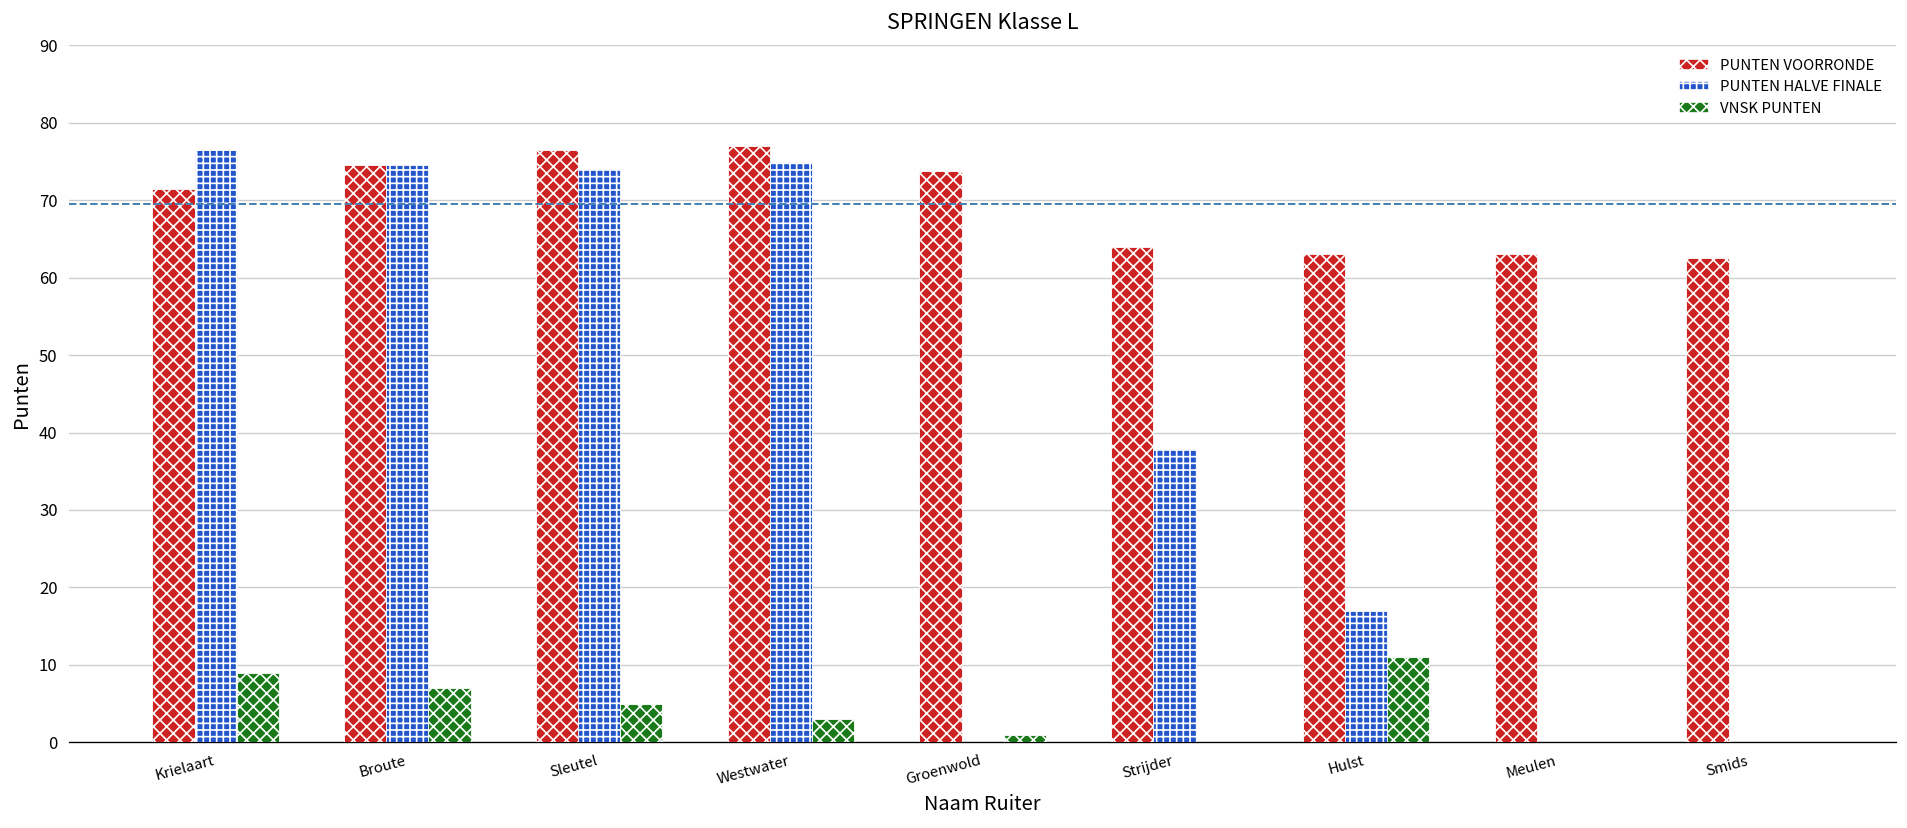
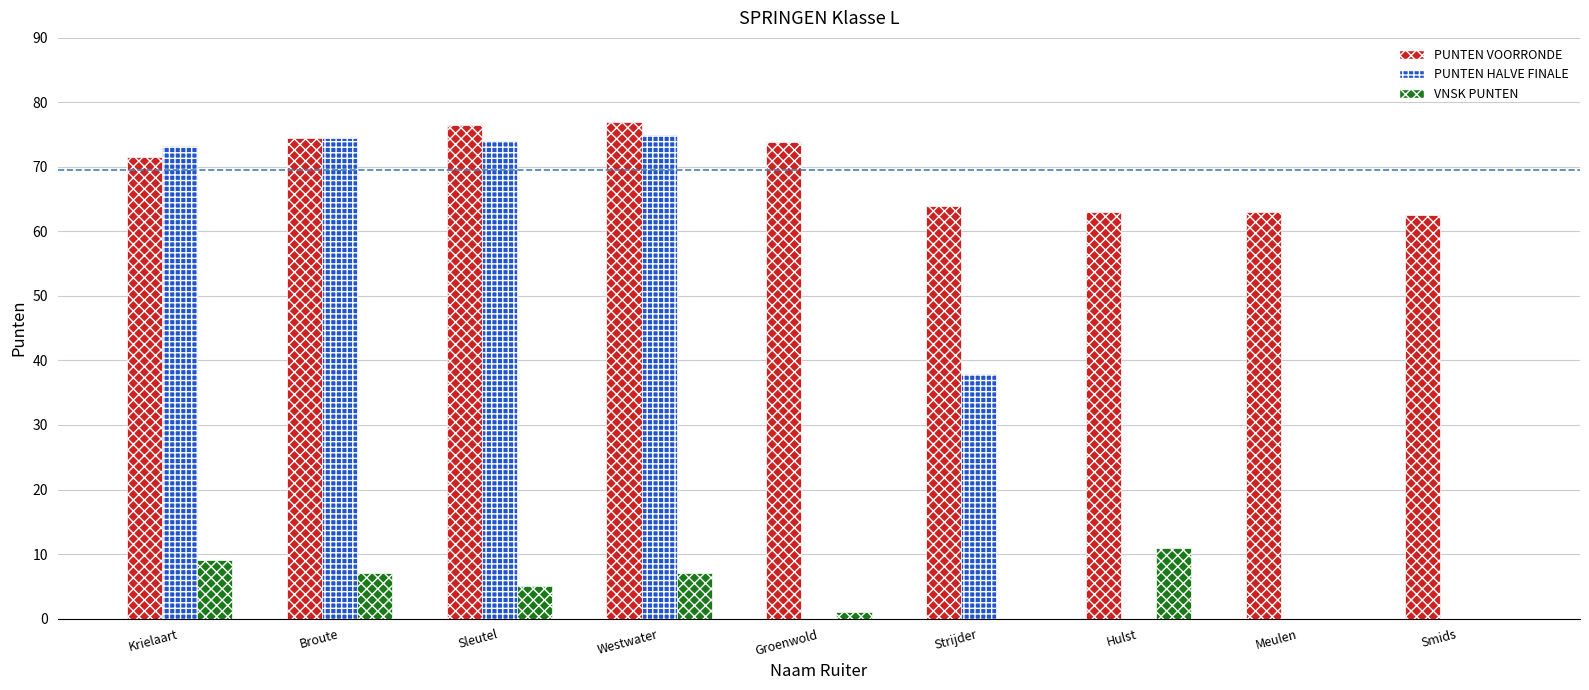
PUNTEN HALVE FINALE, Krielaart: 77 -> 73
VNSK PUNTEN, Westwater: 3 -> 7
PUNTEN HALVE FINALE, Hulst: 17 -> 0
